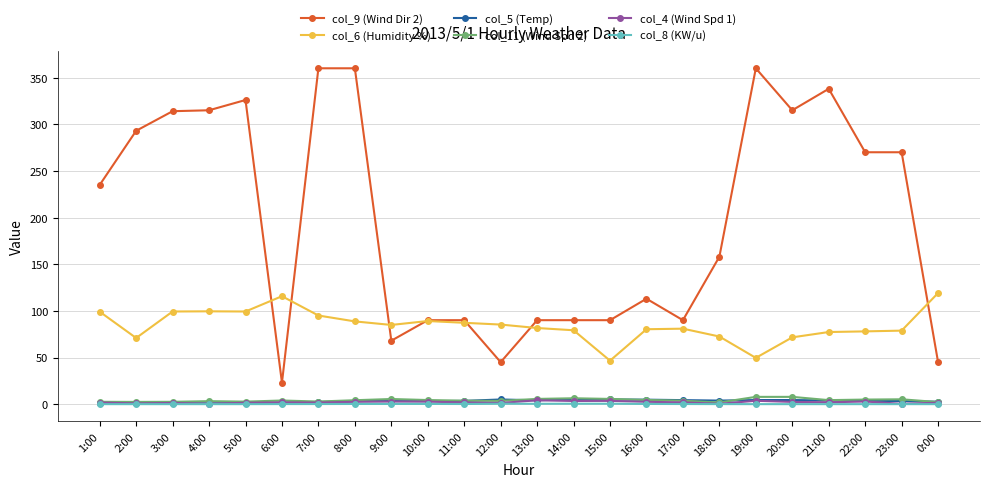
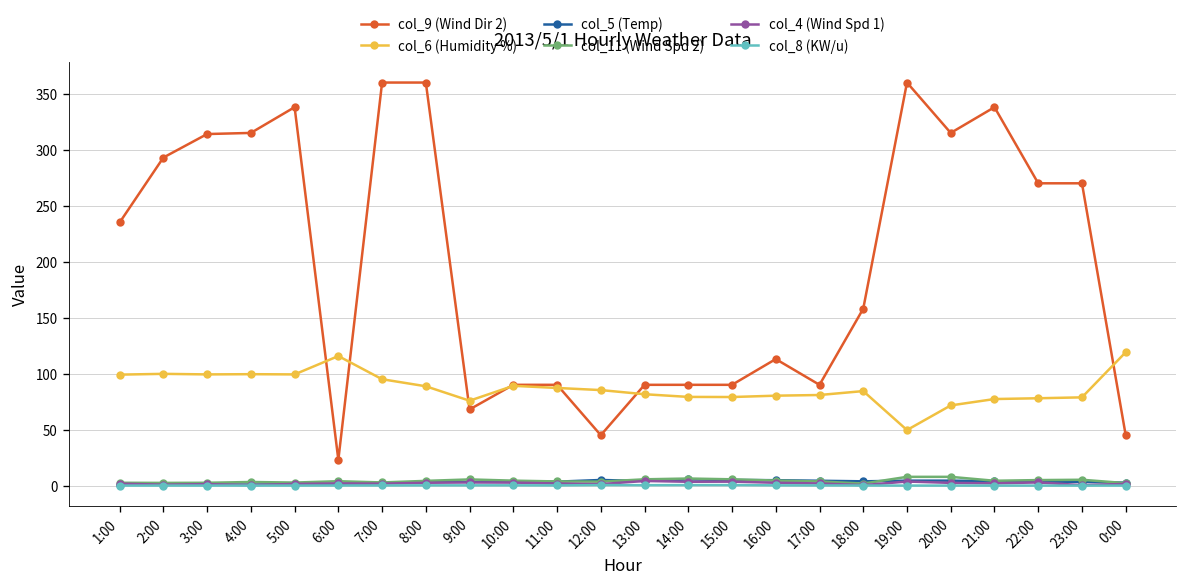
col_6 (Humidity %), 2:00: 70 -> 100
col_9 (Wind Dir 2), 5:00: 330 -> 340
col_6 (Humidity %), 9:00: 85 -> 76
col_6 (Humidity %), 15:00: 50 -> 80
col_6 (Humidity %), 18:00: 70 -> 80
